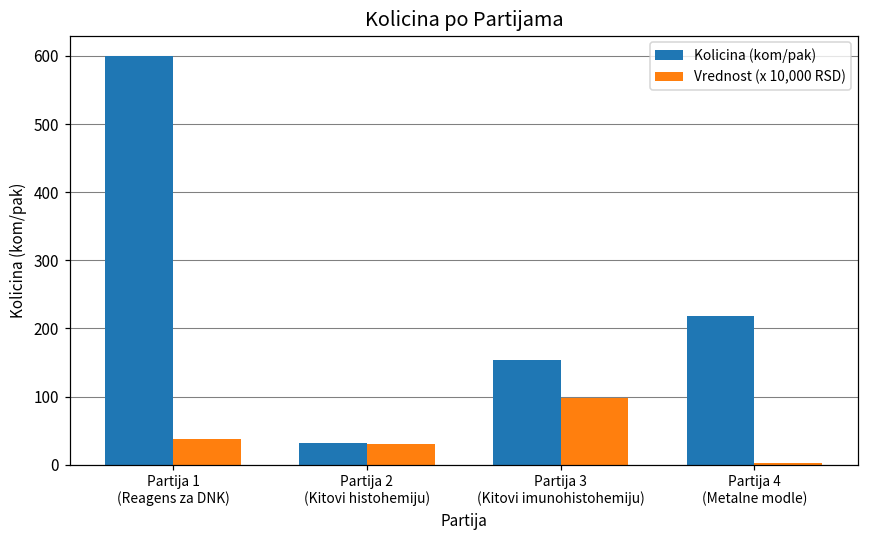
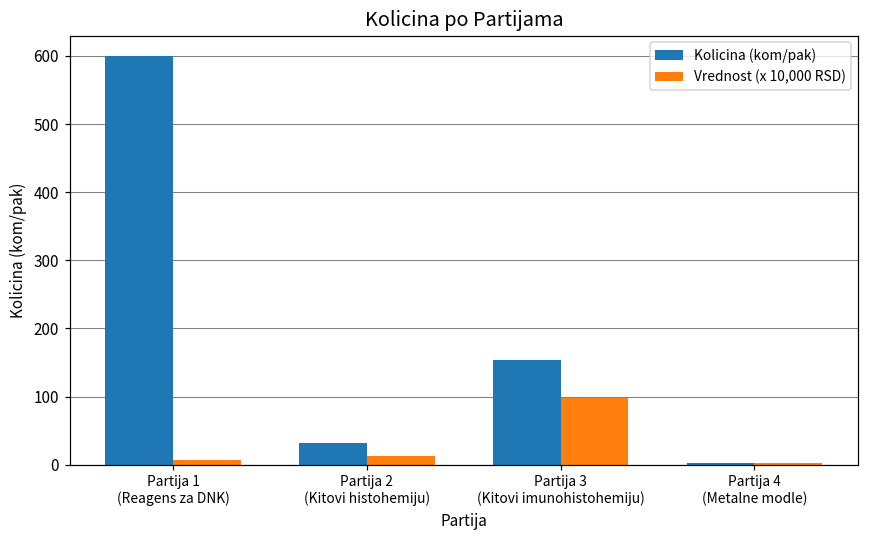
Vrednost (x 10,000 RSD), Partija 1 (Reagens za DNK): 40 -> 10
Vrednost (x 10,000 RSD), Partija 2 (Kitovi histohemiju): 30 -> 10
Kolicina (kom/pak), Partija 4 (Metalne modle): 220 -> 0
